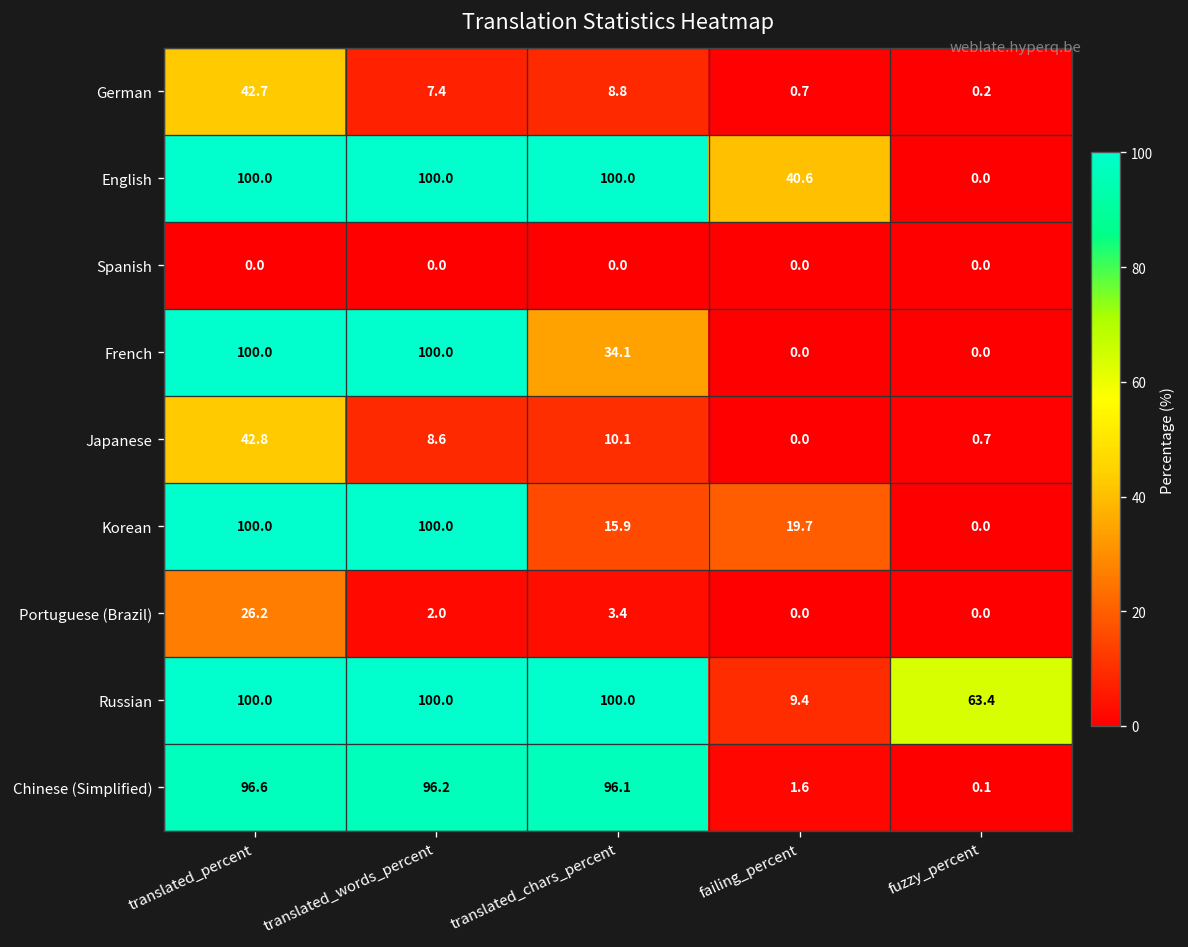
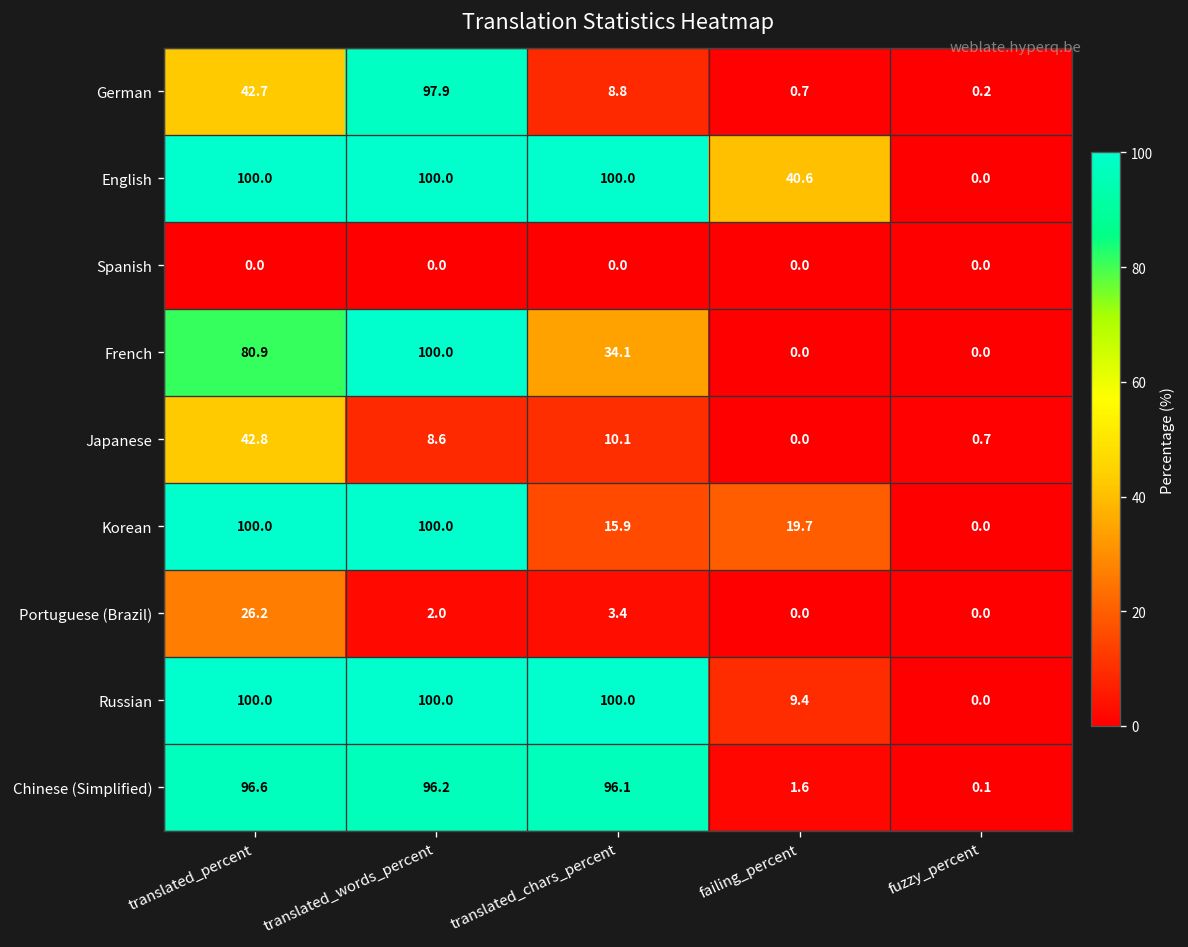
German, translated_words_percent: 7.4 -> 97.9
French, translated_percent: 100.0 -> 80.9
Russian, fuzzy_percent: 63.4 -> 0.0
